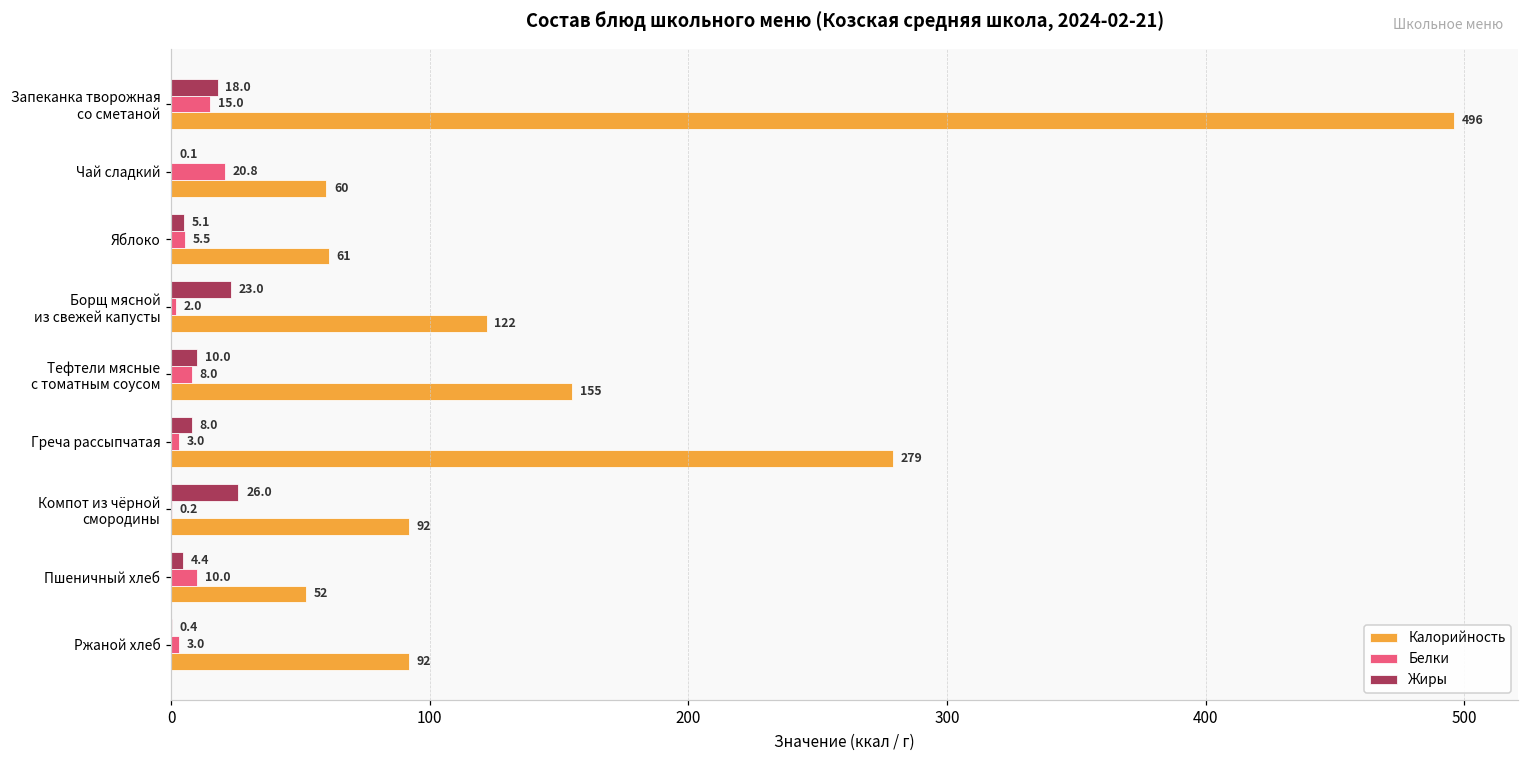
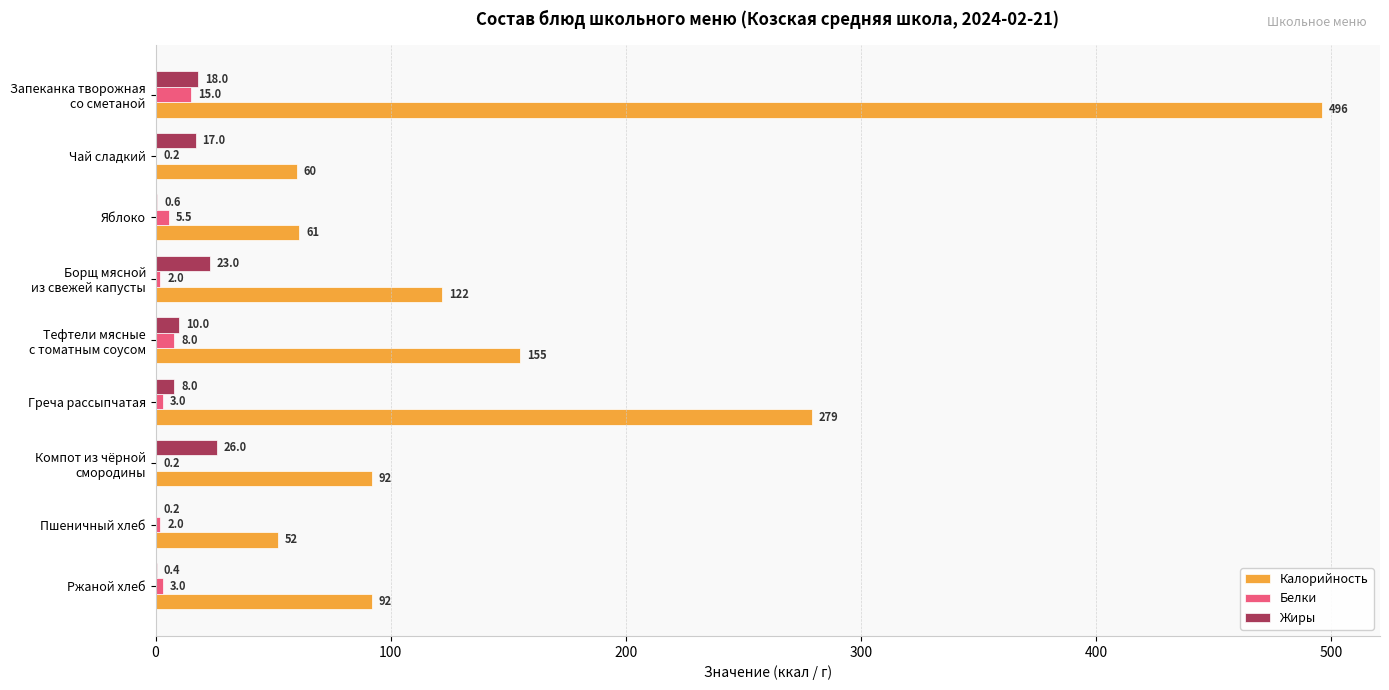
Жиры, Чай сладкий: 0.1 -> 17.0
Белки, Чай сладкий: 20.8 -> 0.2
Жиры, Яблоко: 5.1 -> 0.6
Жиры, Пшеничный хлеб: 4.4 -> 0.2
Белки, Пшеничный хлеб: 10.0 -> 2.0
